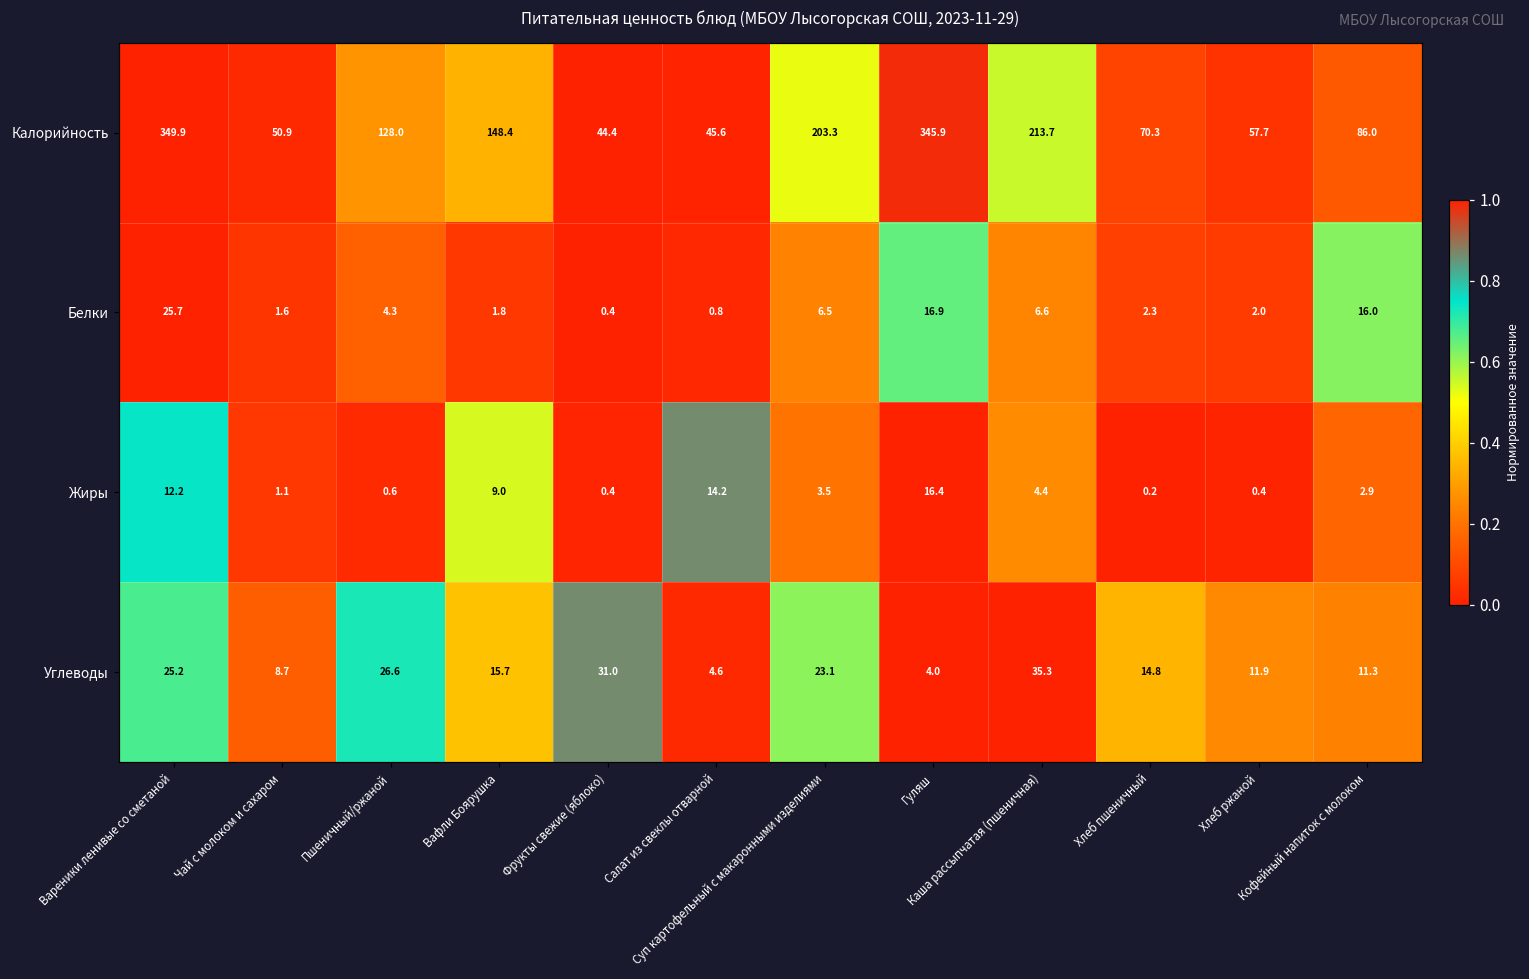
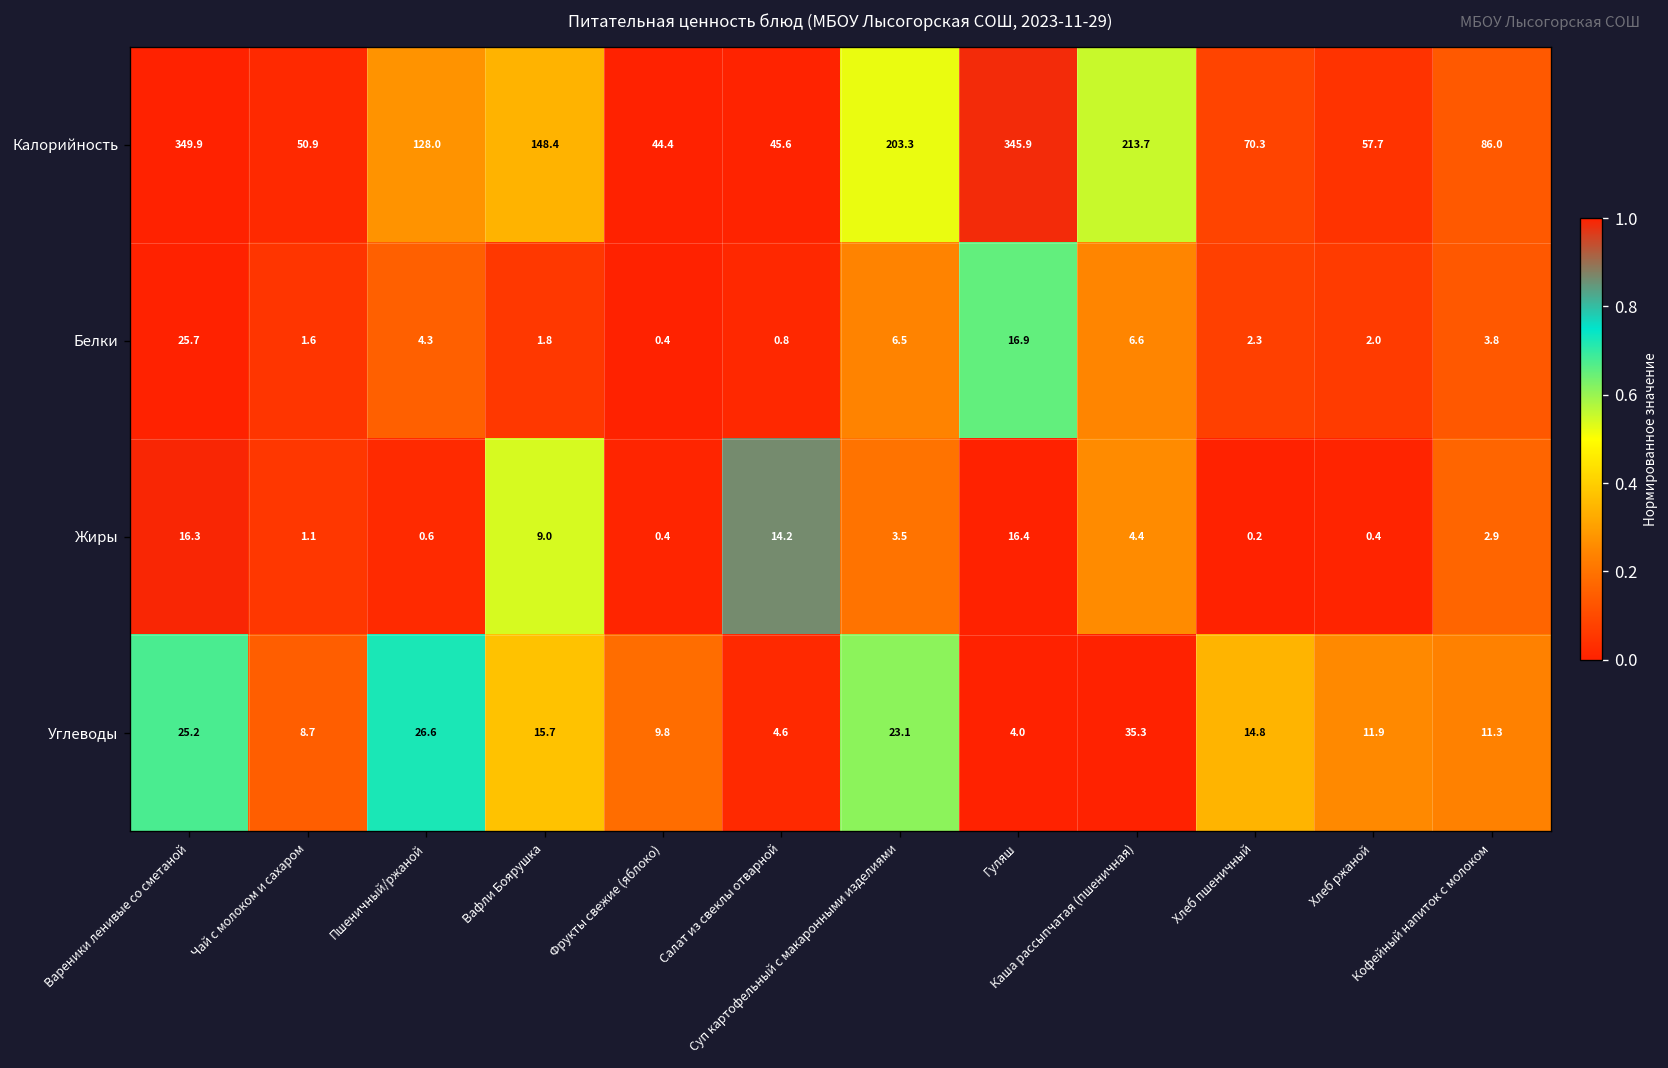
Белки, Кофейный напиток с молоком: 16.0 -> 3.8
Жиры, Вареники ленивые со сметаной: 12.2 -> 16.3
Углеводы, Фрукты свежие (яблоко): 31.0 -> 9.8
